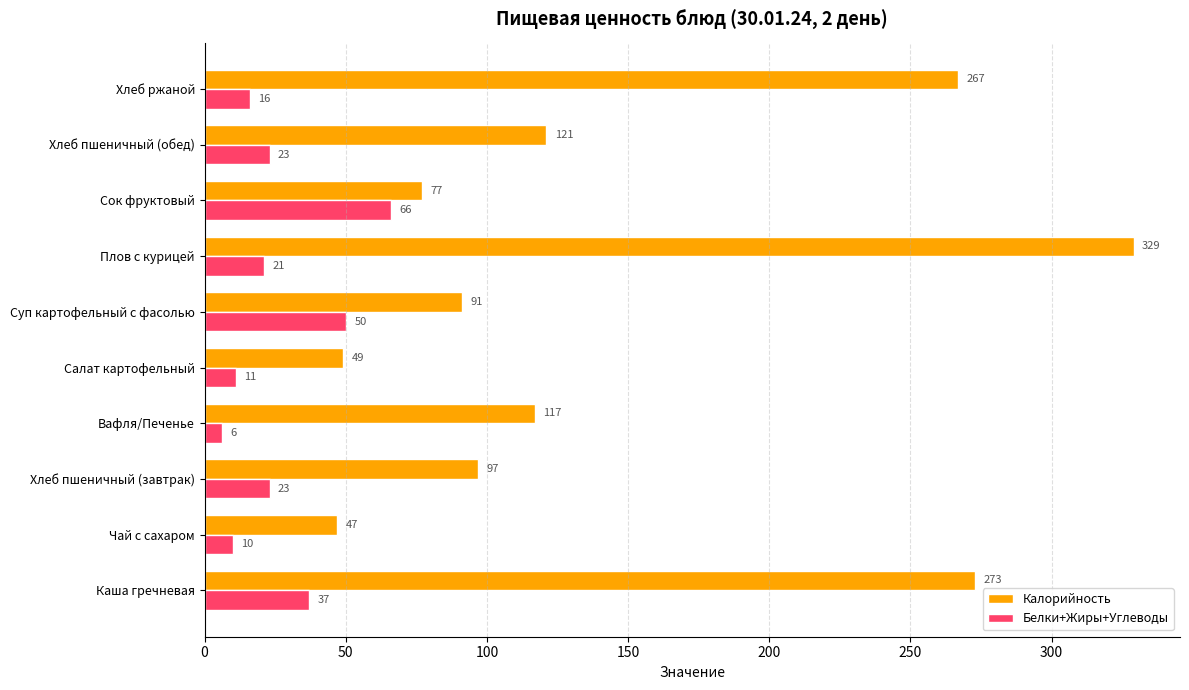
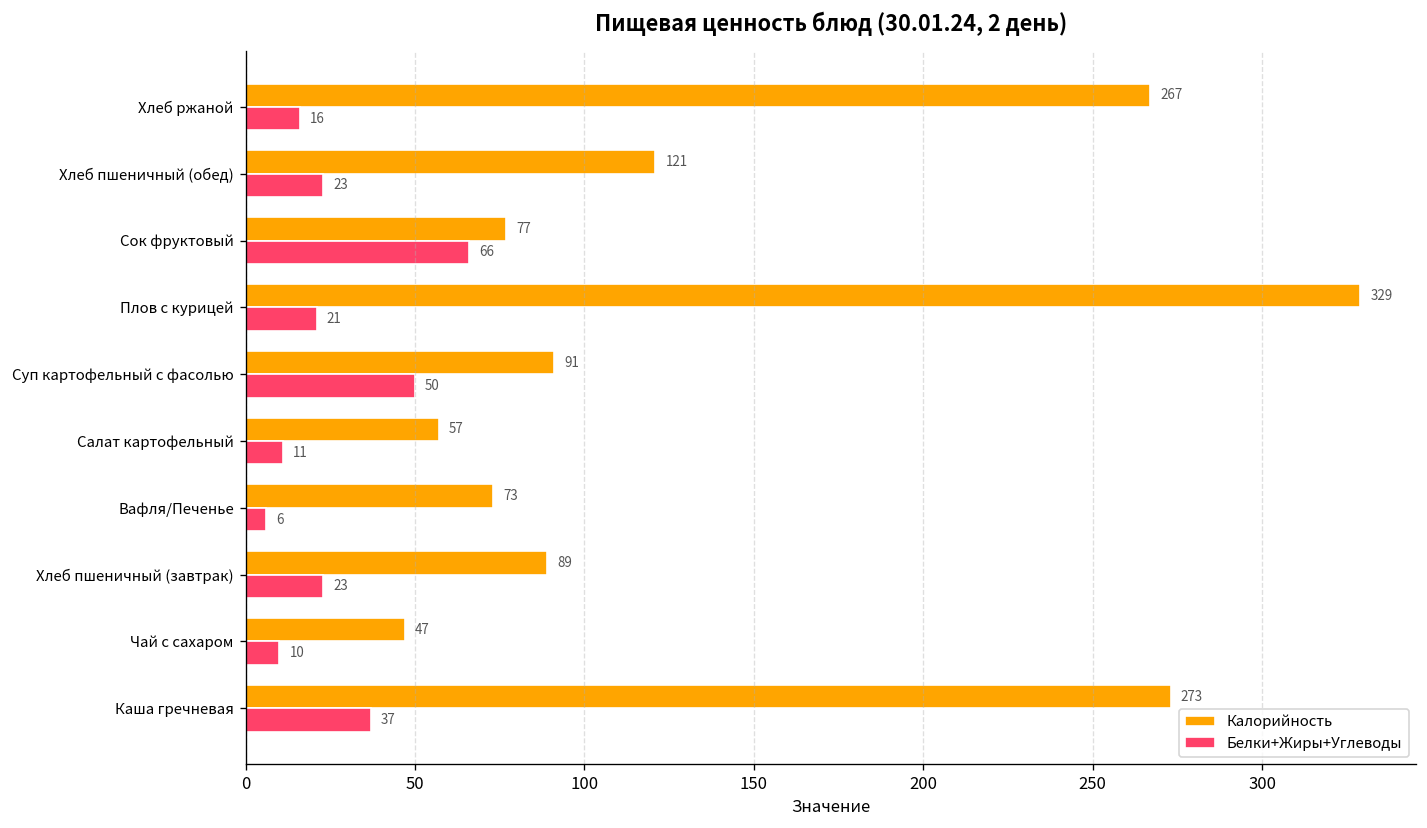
Калорийность, Салат картофельный: 49 -> 57
Калорийность, Вафля/Печенье: 117 -> 73
Калорийность, Хлеб пшеничный (завтрак): 97 -> 89
